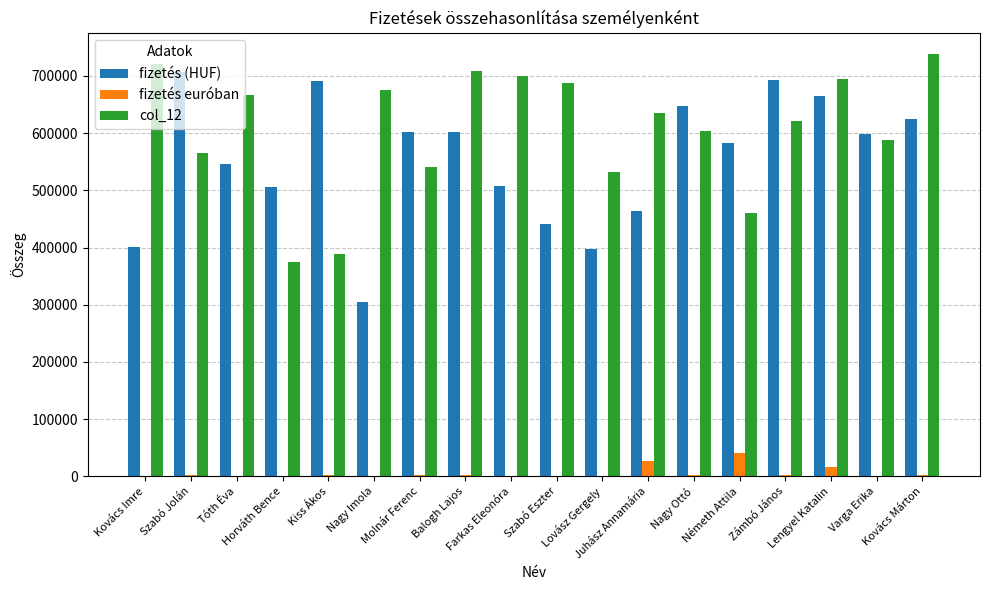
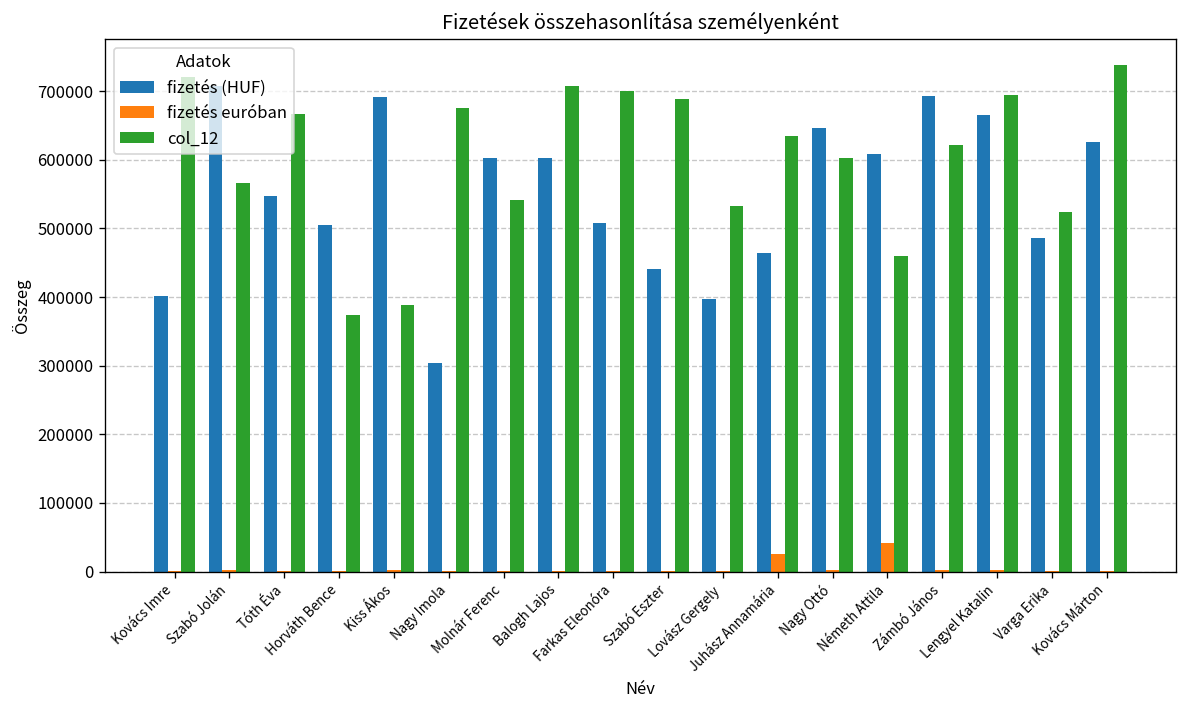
fizetés (HUF), Németh Attila: 580000 -> 610000
fizetés euróban, Lengyel Katalin: 20000 -> 0
fizetés (HUF), Varga Erika: 600000 -> 490000
col_12, Varga Erika: 590000 -> 520000
